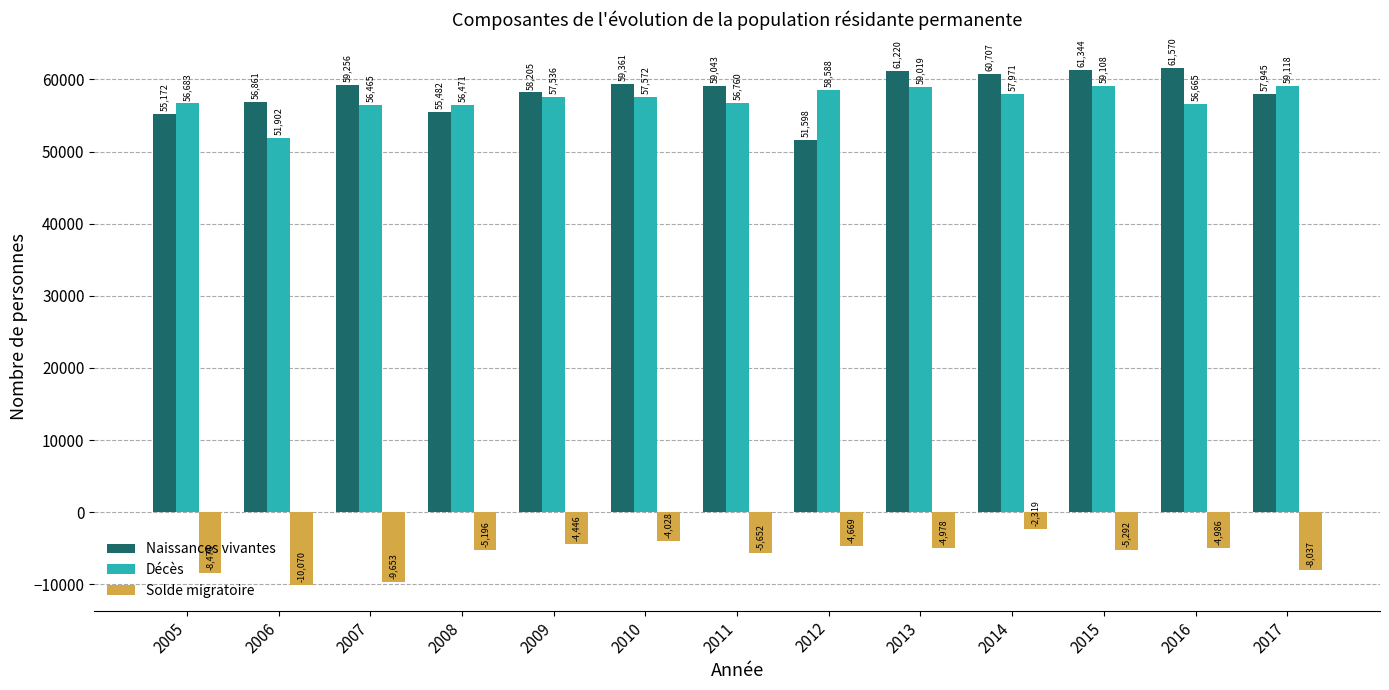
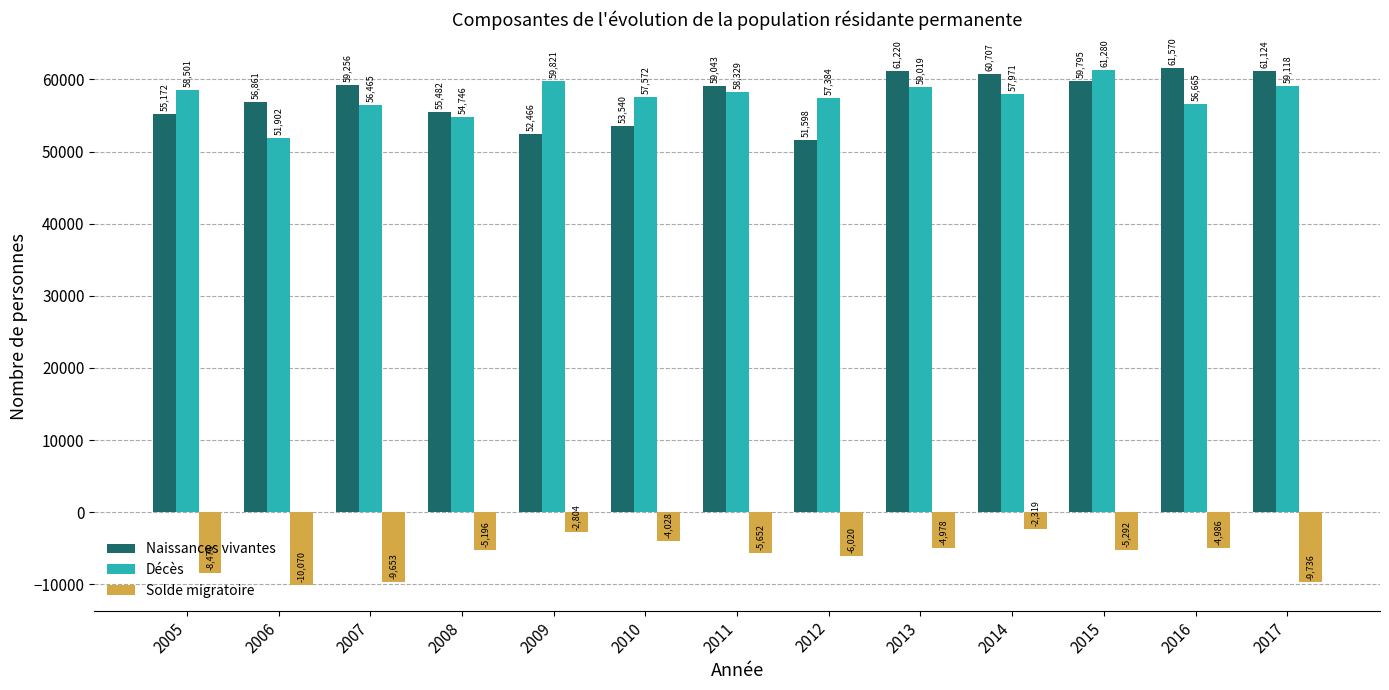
Décès, 2005: 56,683 -> 58,501
Décès, 2008: 56,471 -> 54,746
Naissances vivantes, 2009: 58,205 -> 52,466
Décès, 2009: 57,536 -> 59,821
Solde migratoire, 2009: -4,446 -> -2,804
Naissances vivantes, 2010: 59,361 -> 53,540
Décès, 2011: 56,760 -> 58,329
Décès, 2012: 58,588 -> 57,384
Solde migratoire, 2012: -4,669 -> -6,020
Naissances vivantes, 2015: 61,344 -> 59,795
Décès, 2015: 59,108 -> 61,280
Naissances vivantes, 2017: 57,945 -> 61,124
Solde migratoire, 2017: -8,037 -> -9,736
